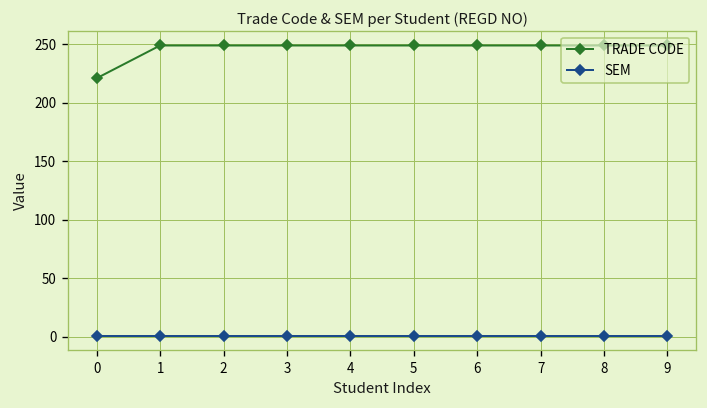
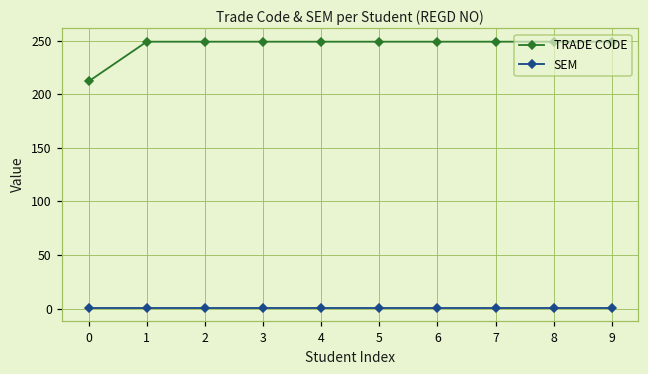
TRADE CODE, 0: 220 -> 210
